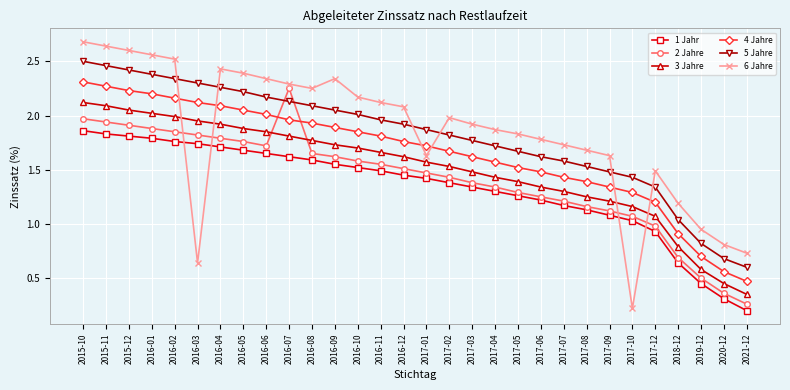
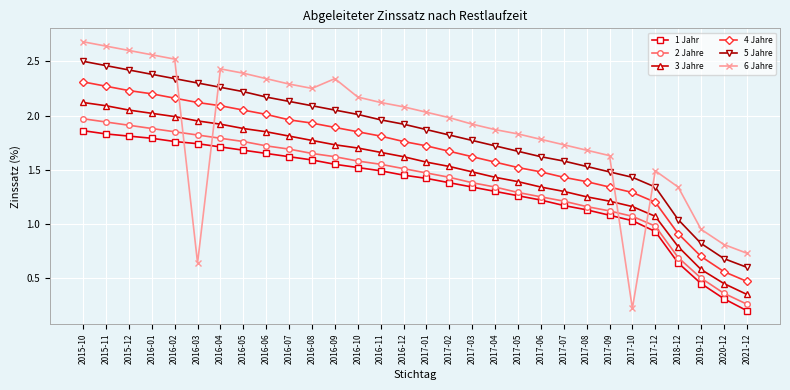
2 Jahre, 2016-07: 2.25 -> 1.69
6 Jahre, 2017-01: 1.63 -> 2.03
6 Jahre, 2018-12: 1.19 -> 1.34
